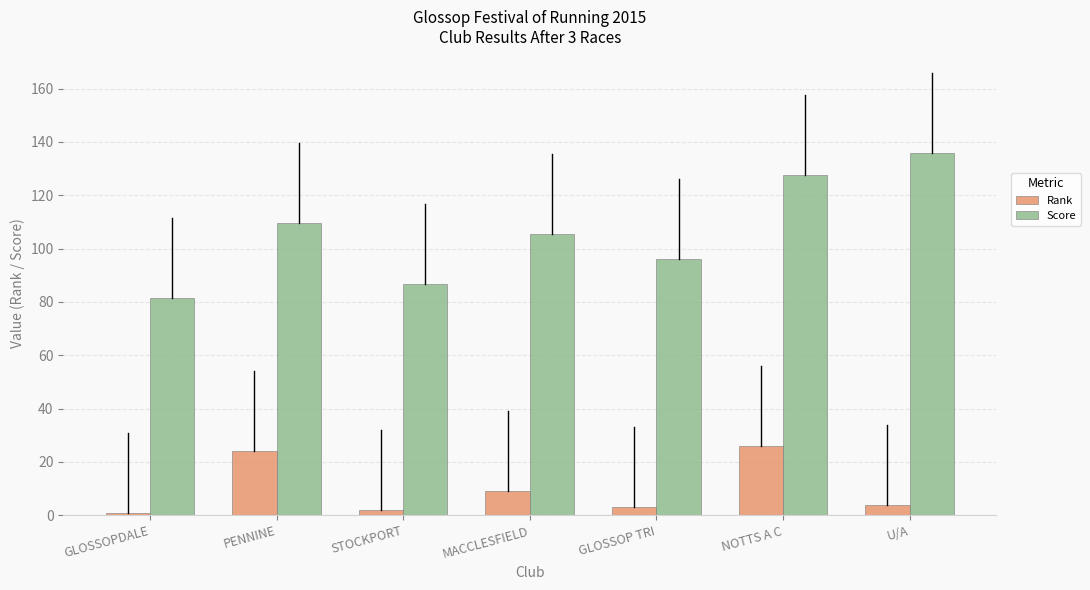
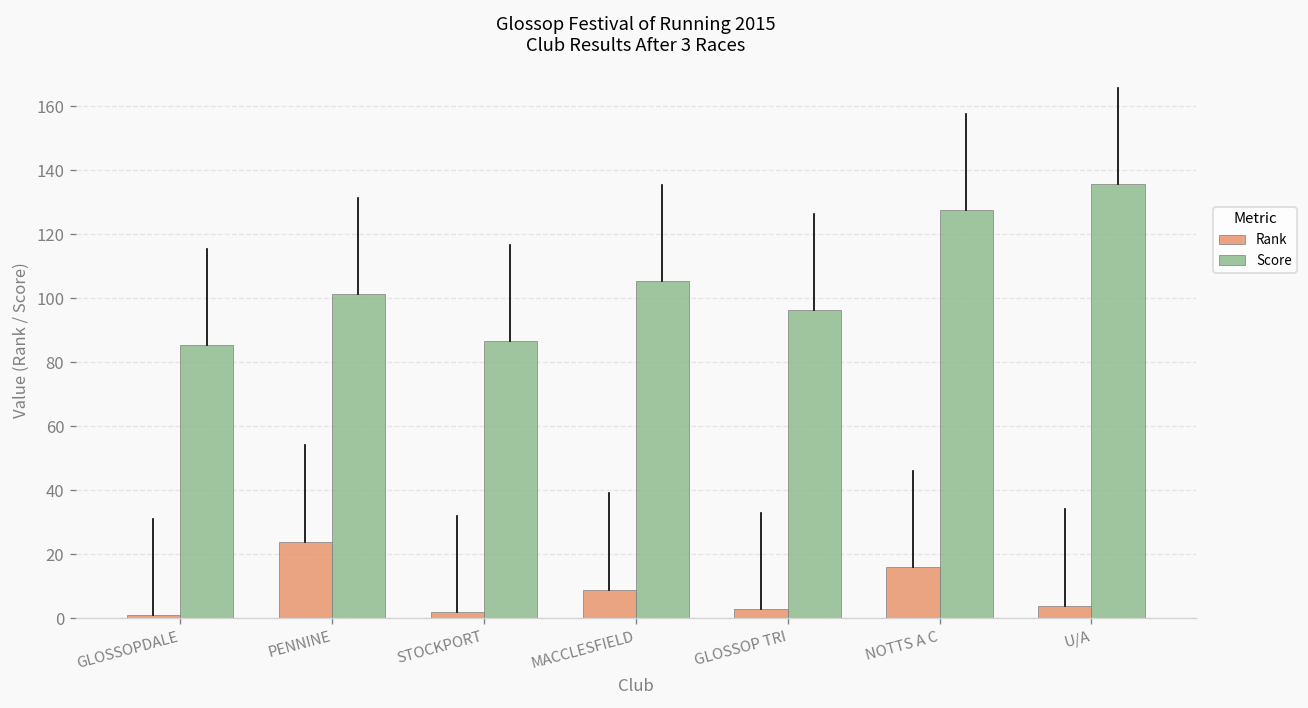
Score, GLOSSOPDALE: 82 -> 85
Score, PENNINE: 110 -> 101
Rank, NOTTS A C: 26 -> 16
